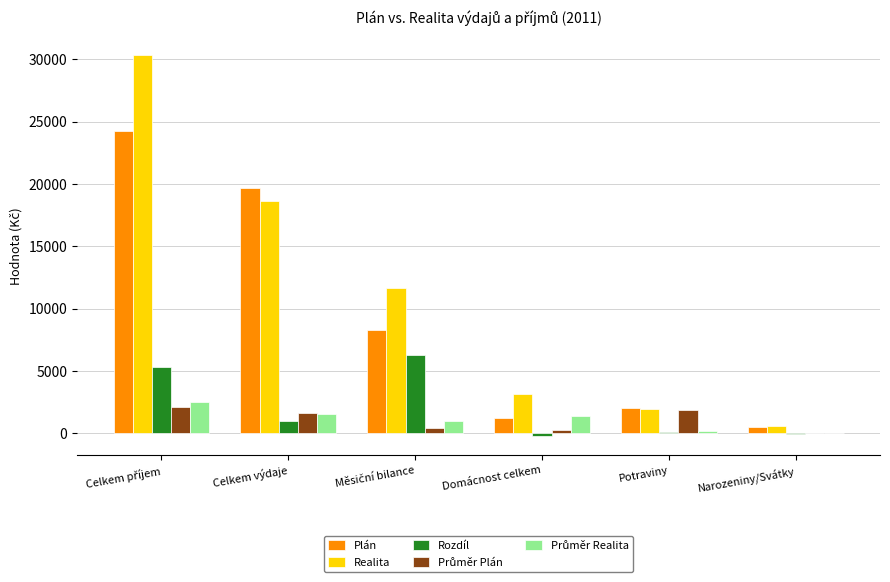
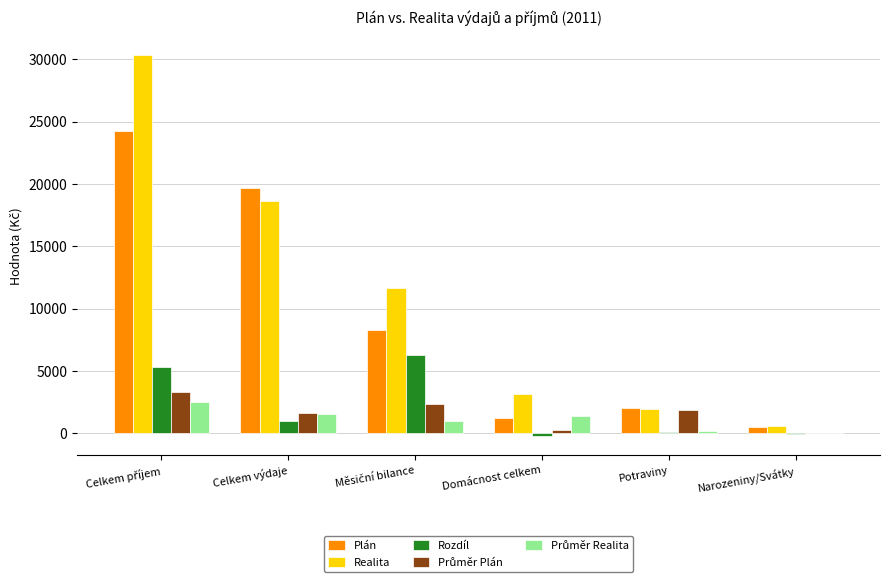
Průměr Plán, Celkem příjem: 2100 -> 3300
Průměr Plán, Měsiční bilance: 400 -> 2300
